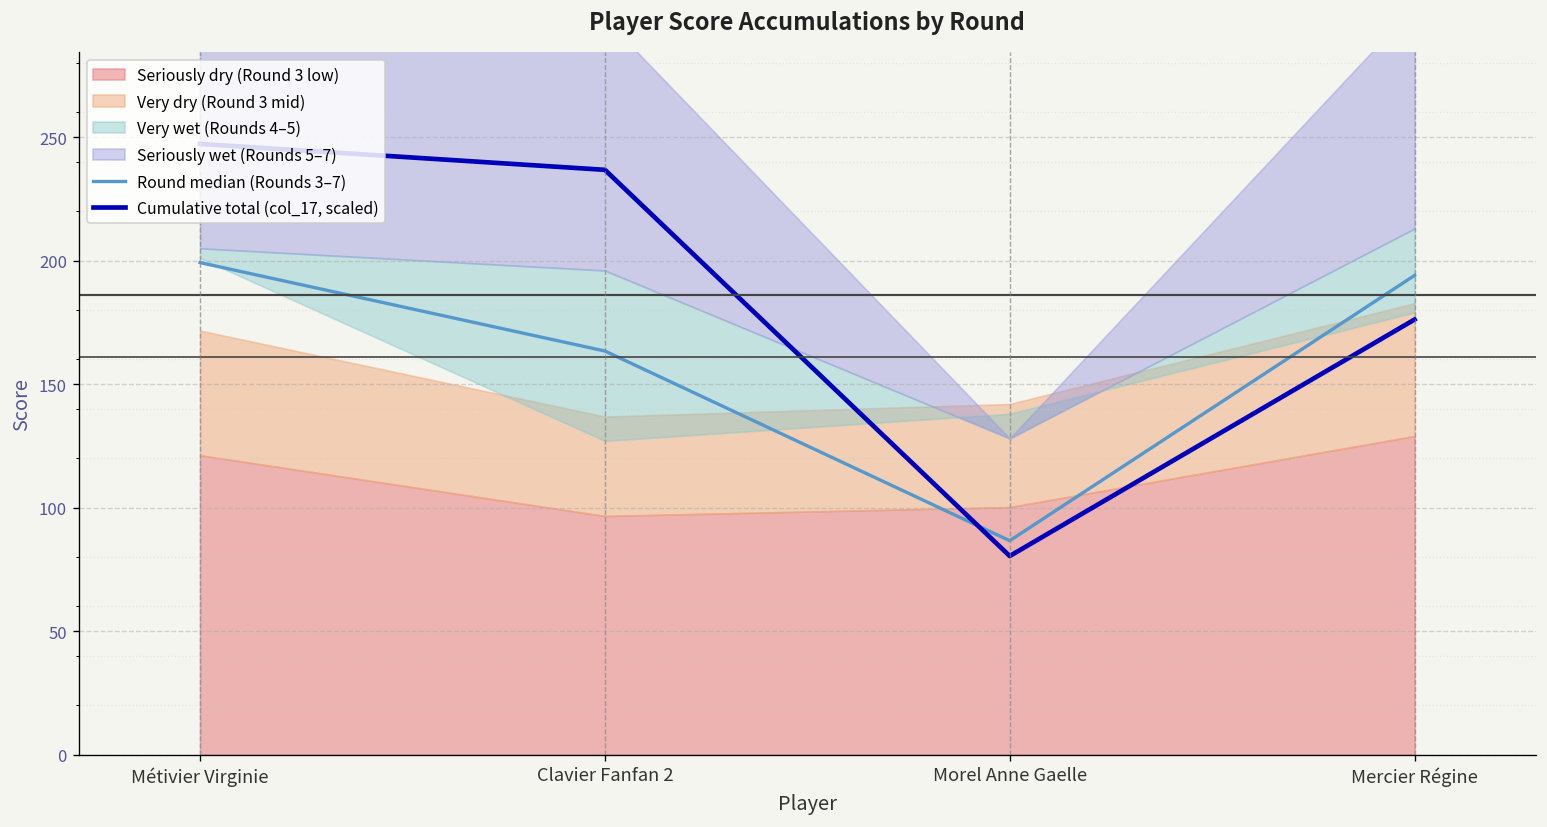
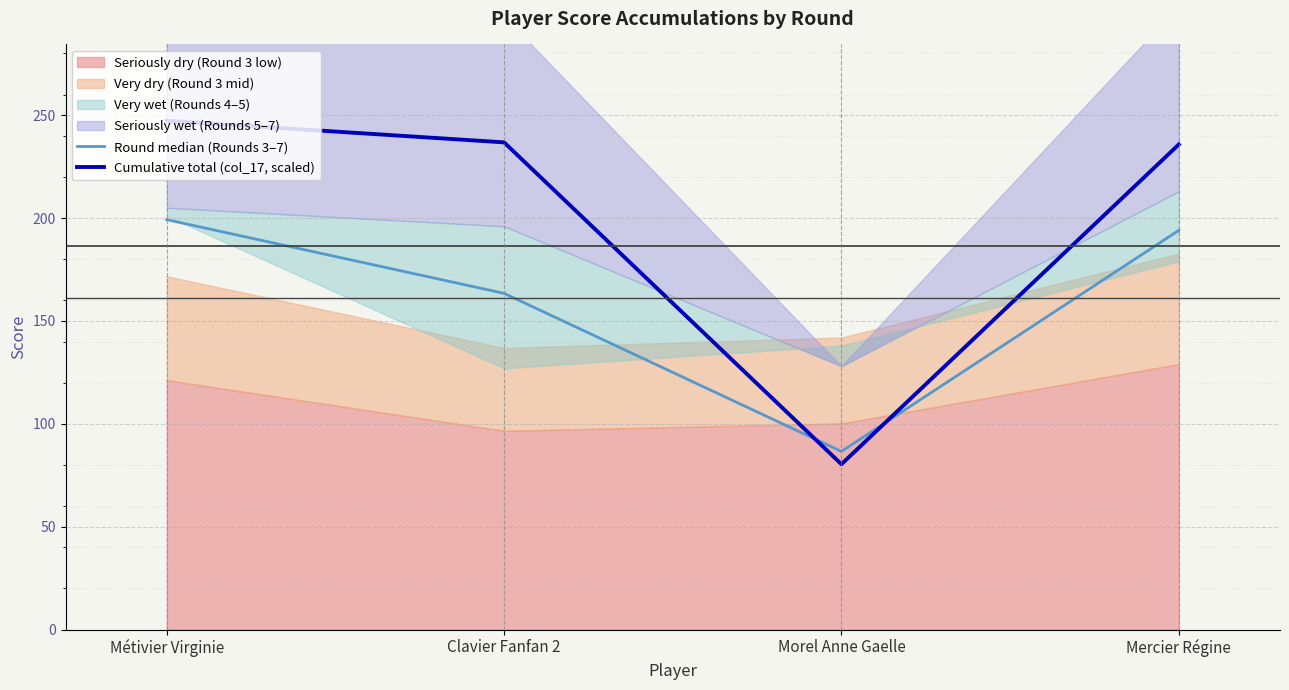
Cumulative total (col_17, scaled), Mercier Régine: 176 -> 236
